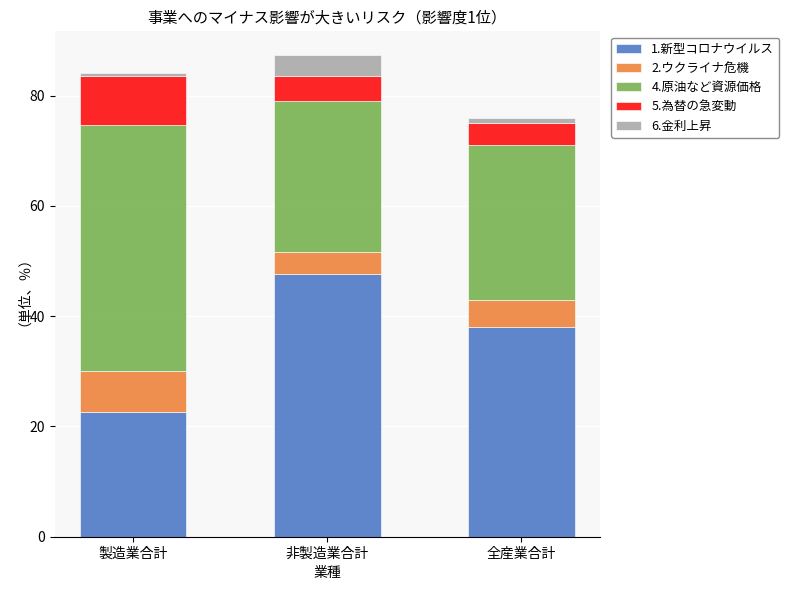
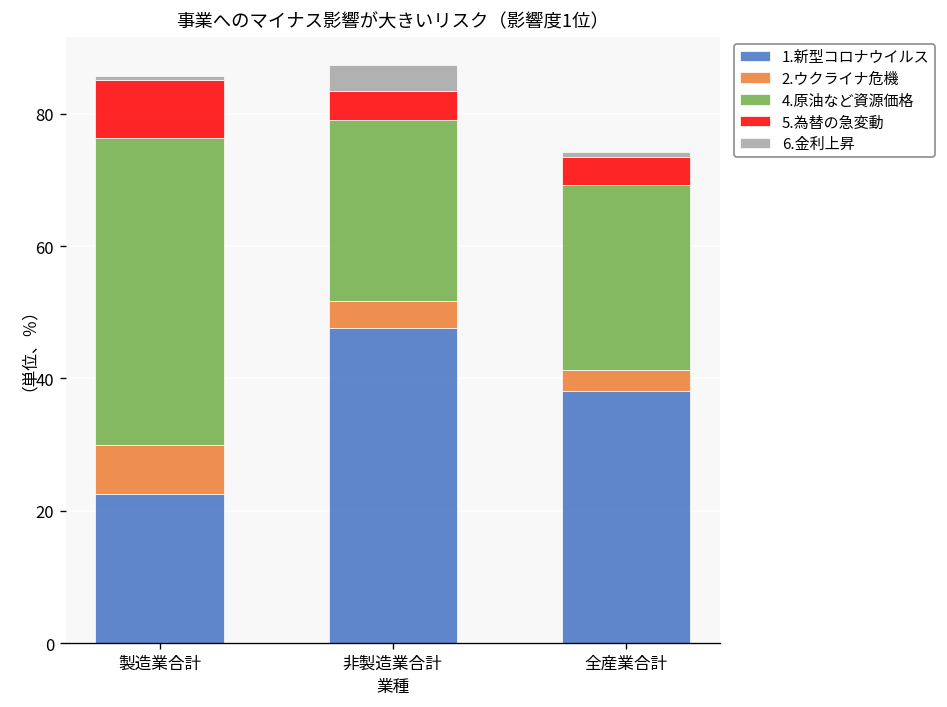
4.原油など資源価格, 製造業合計: 45 -> 46
2.ウクライナ危機, 全産業合計: 5 -> 3
